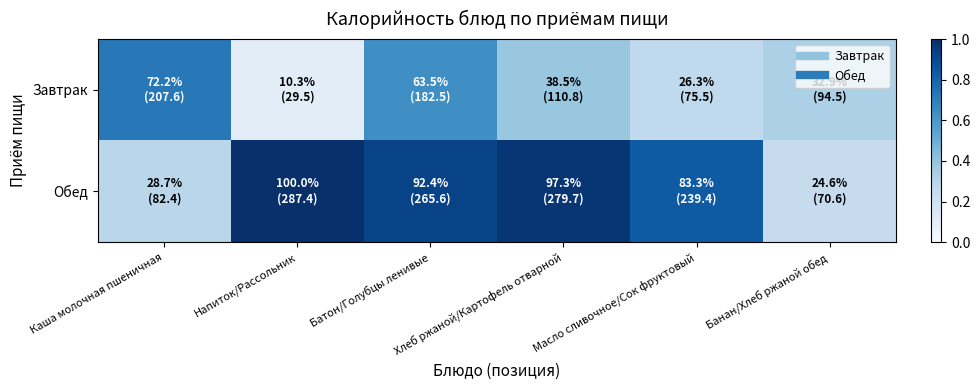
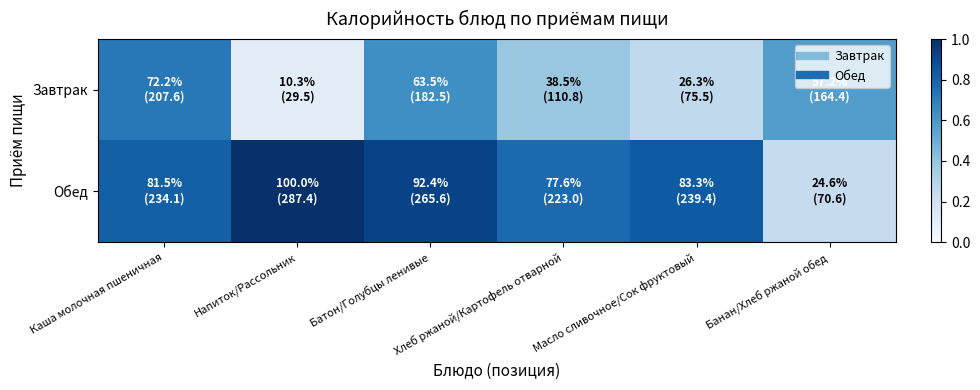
Завтрак, Банан/Хлеб ржаной обед: 32.9% (94.5) -> 57.2% (164.4)
Обед, Каша молочная пшеничная: 28.7% (82.4) -> 81.5% (234.1)
Обед, Хлеб ржаной/Картофель отварной: 97.3% (279.7) -> 77.6% (223.0)
